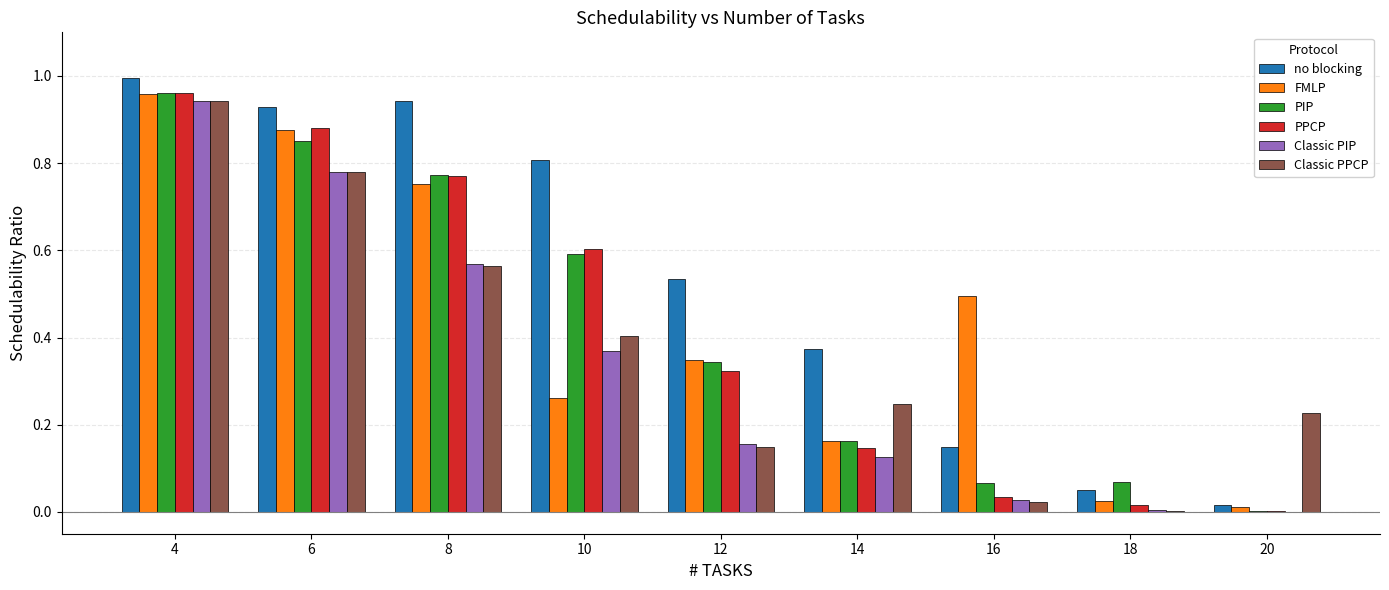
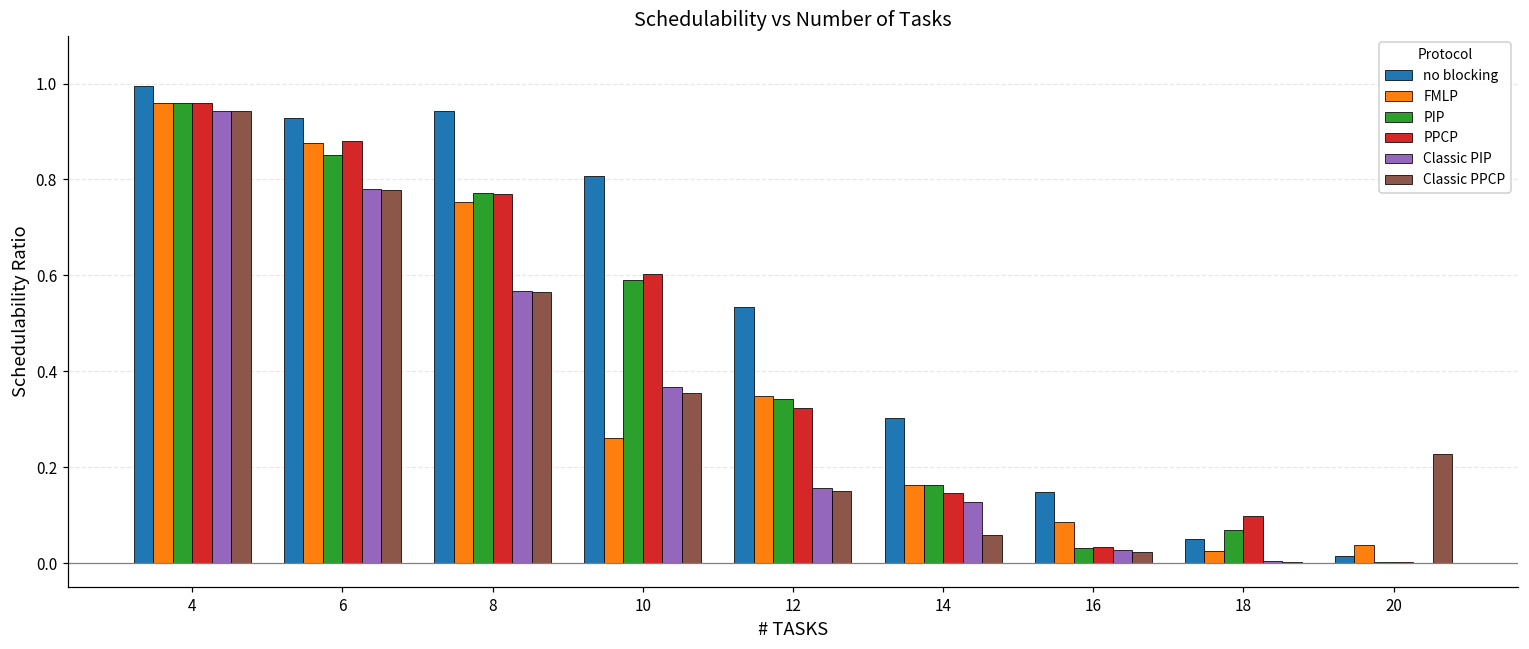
Classic PPCP, 10: 0.40 -> 0.35
no blocking, 14: 0.37 -> 0.30
Classic PPCP, 14: 0.25 -> 0.06
FMLP, 16: 0.50 -> 0.09
PIP, 16: 0.07 -> 0.03
PPCP, 18: 0.02 -> 0.10
FMLP, 20: 0.01 -> 0.04
